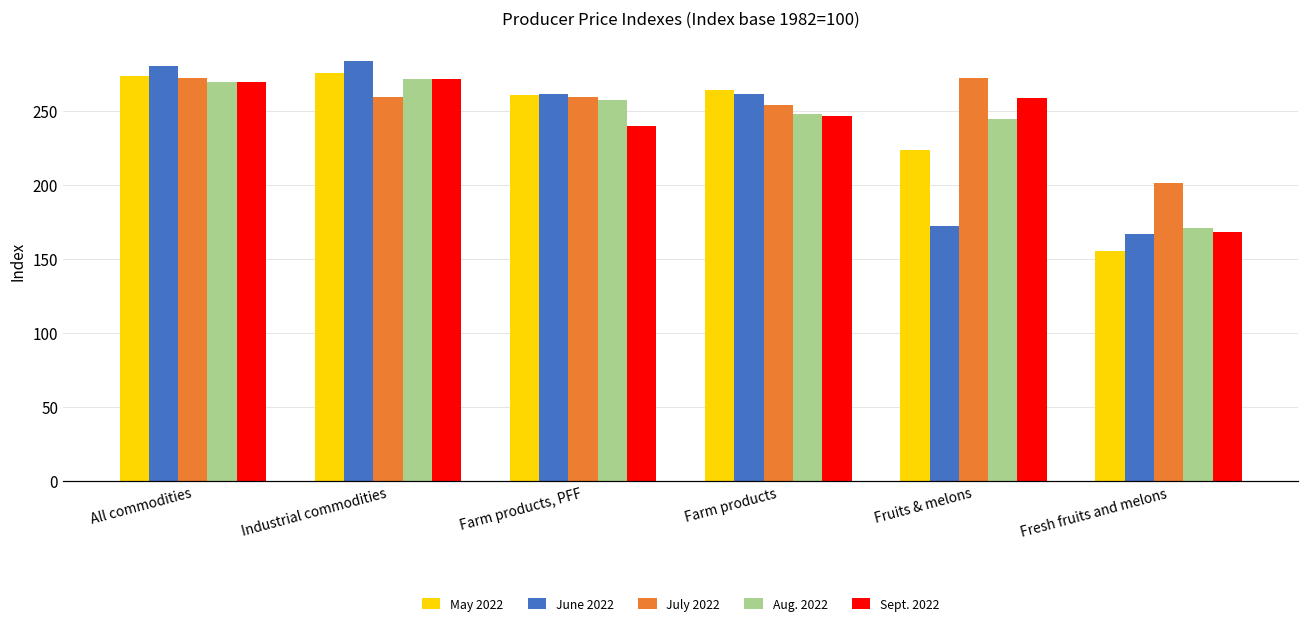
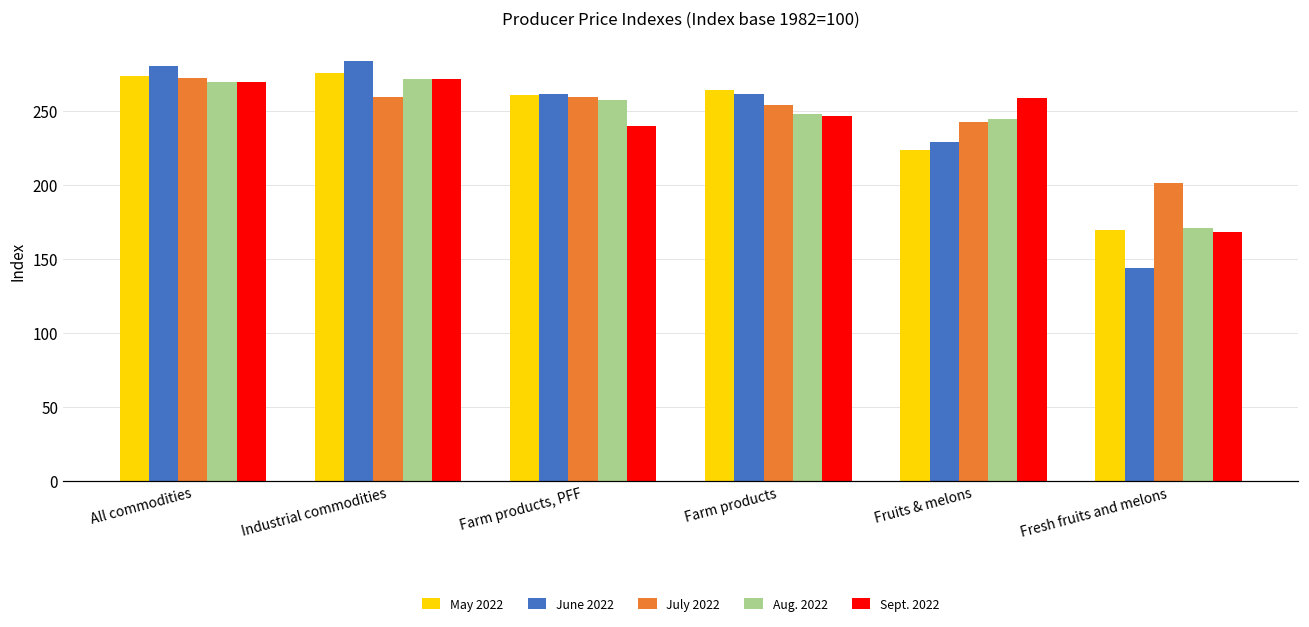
June 2022, Fruits & melons: 172 -> 229
July 2022, Fruits & melons: 272 -> 242
May 2022, Fresh fruits and melons: 155 -> 170
June 2022, Fresh fruits and melons: 167 -> 144
